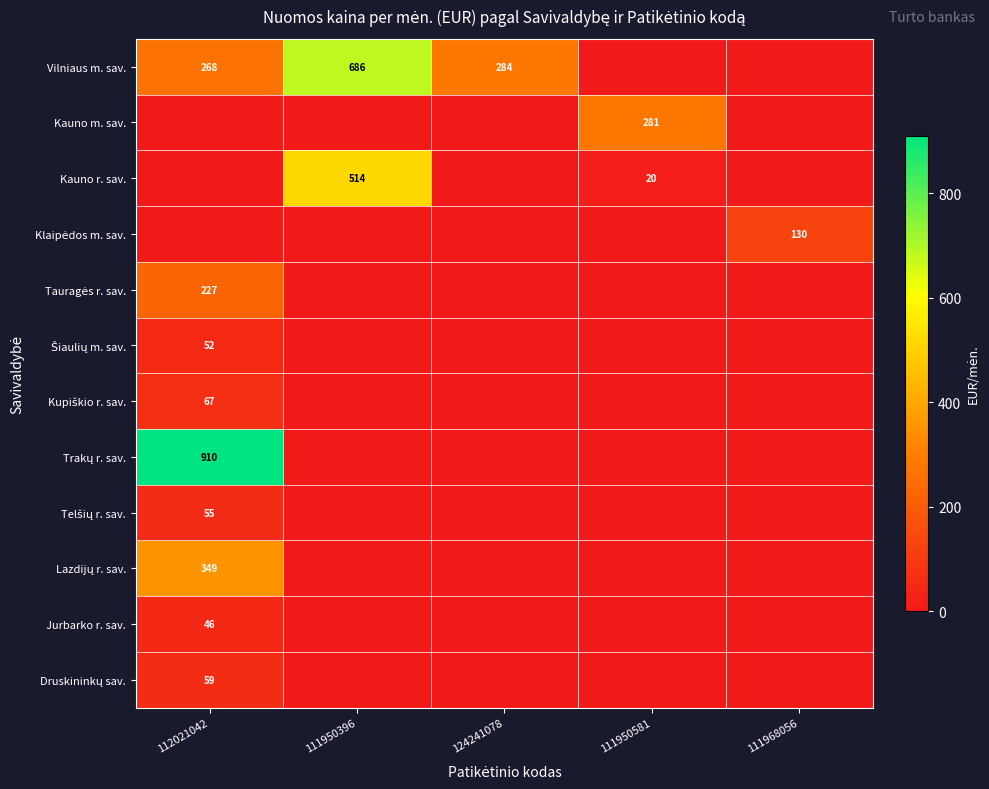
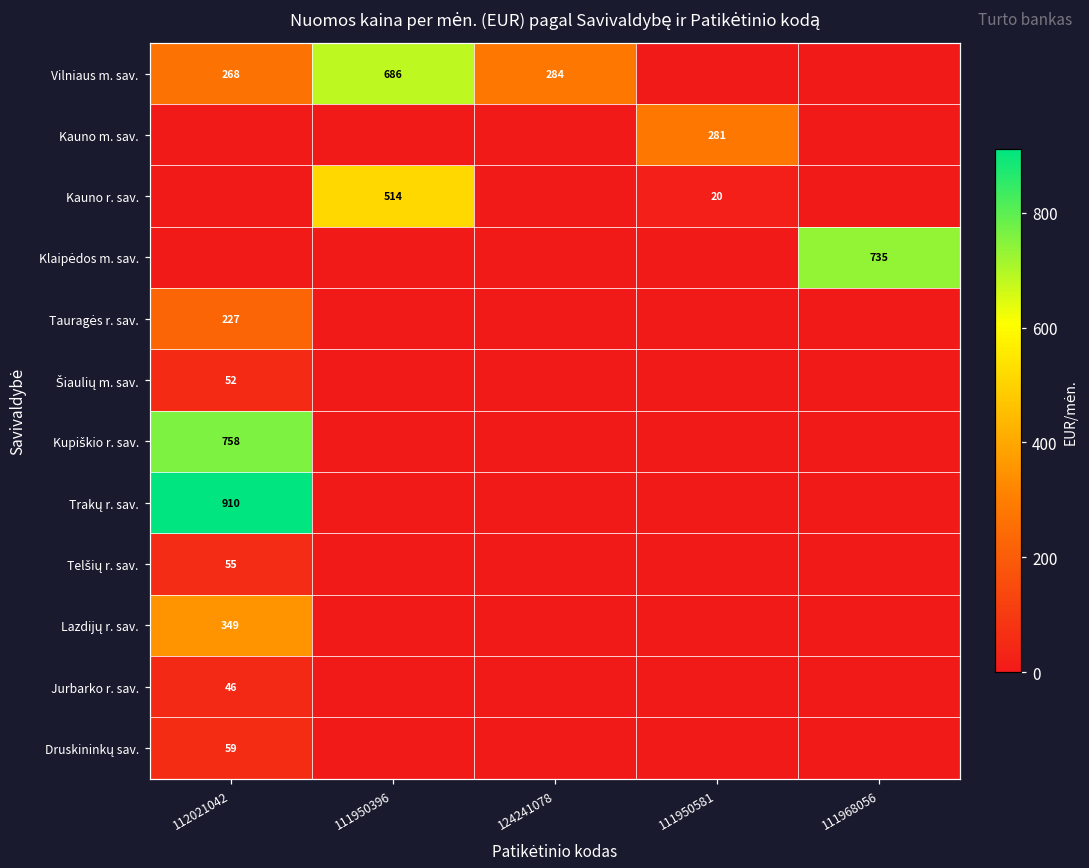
Klaipėdos m. sav., 111968056: 130 -> 735
Kupiškio r. sav., 112021042: 67 -> 758
